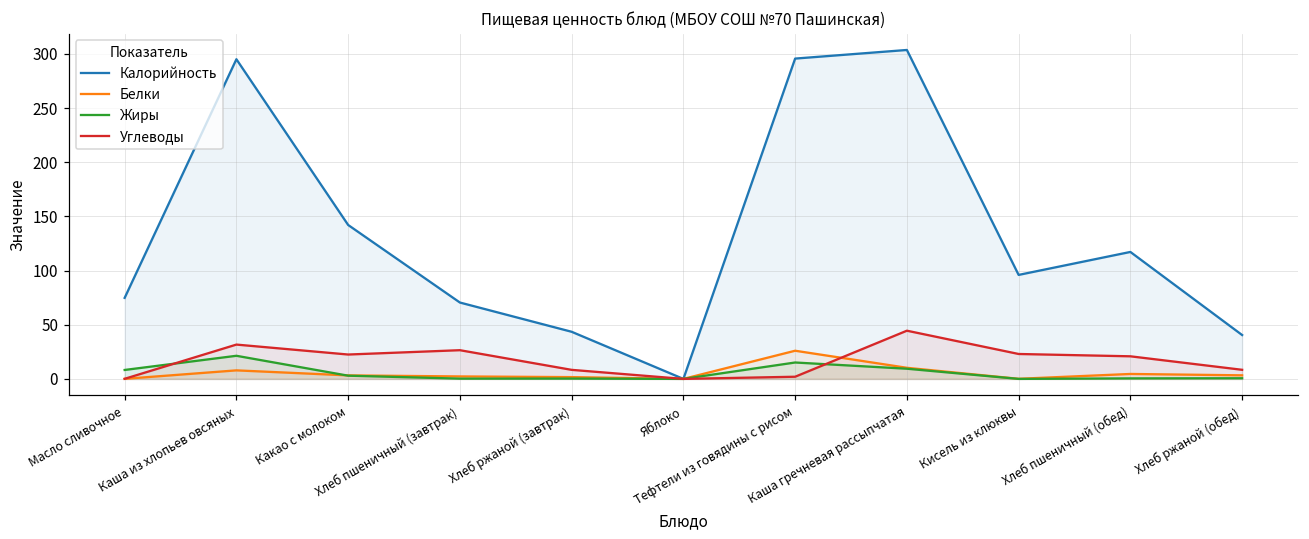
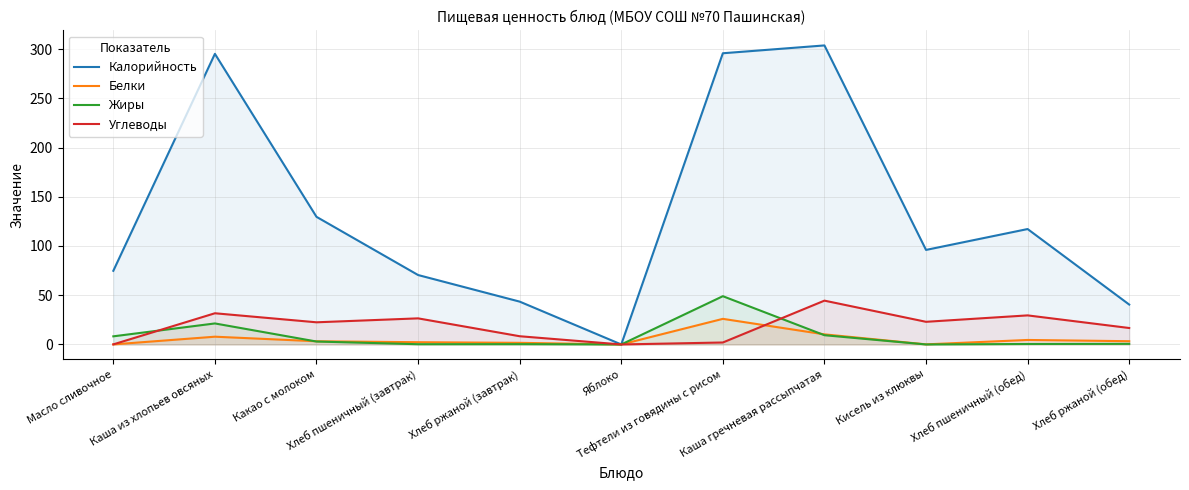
Калорийность, Какао с молоком: 140 -> 130
Жиры, Тефтели из говядины с рисом: 20 -> 50
Углеводы, Хлеб пшеничный (обед): 20 -> 30
Углеводы, Хлеб ржаной (обед): 10 -> 20
